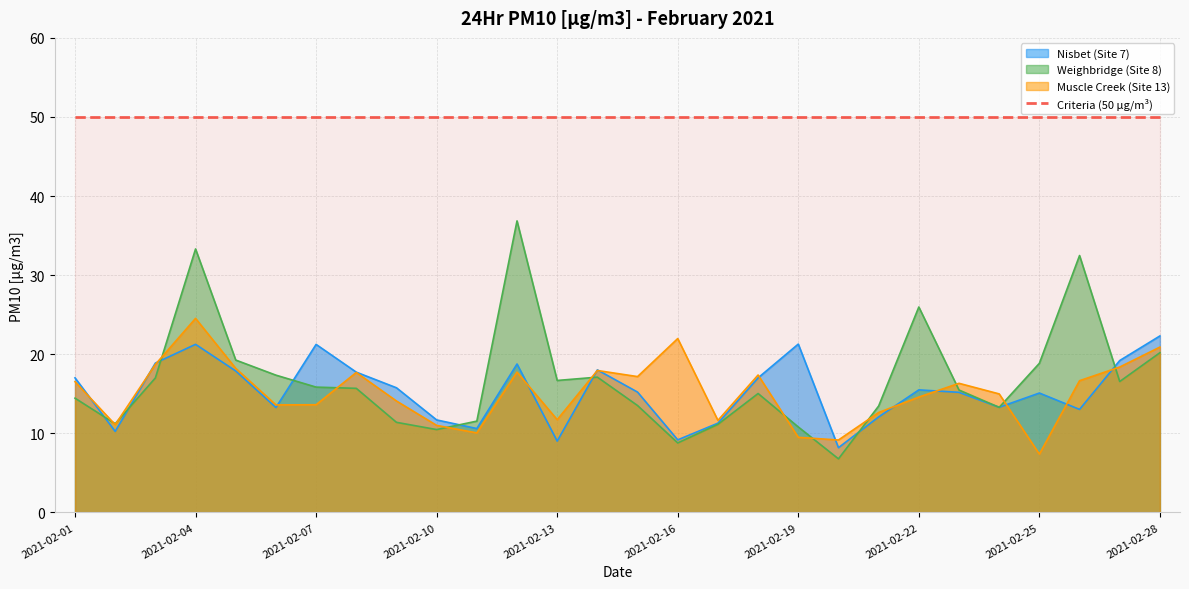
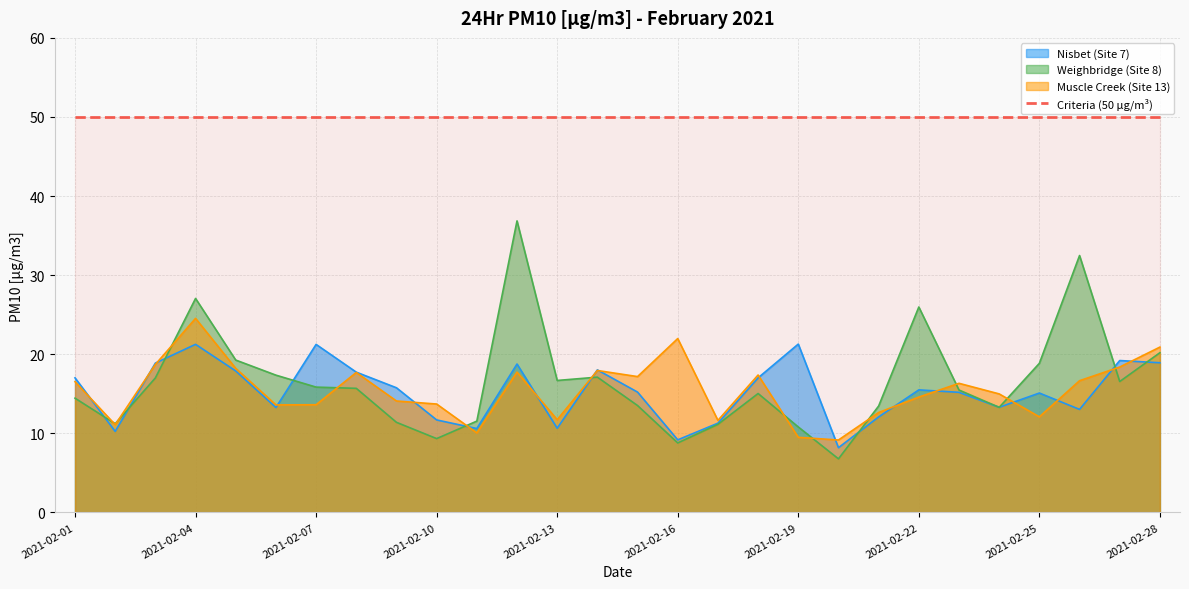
Weighbridge (Site 8), 2021-02-04: 33 -> 27
Weighbridge (Site 8), 2021-02-10: 10 -> 9
Muscle Creek (Site 13), 2021-02-10: 11 -> 14
Nisbet (Site 7), 2021-02-13: 9 -> 11
Muscle Creek (Site 13), 2021-02-25: 7 -> 12
Nisbet (Site 7), 2021-02-28: 22 -> 19
